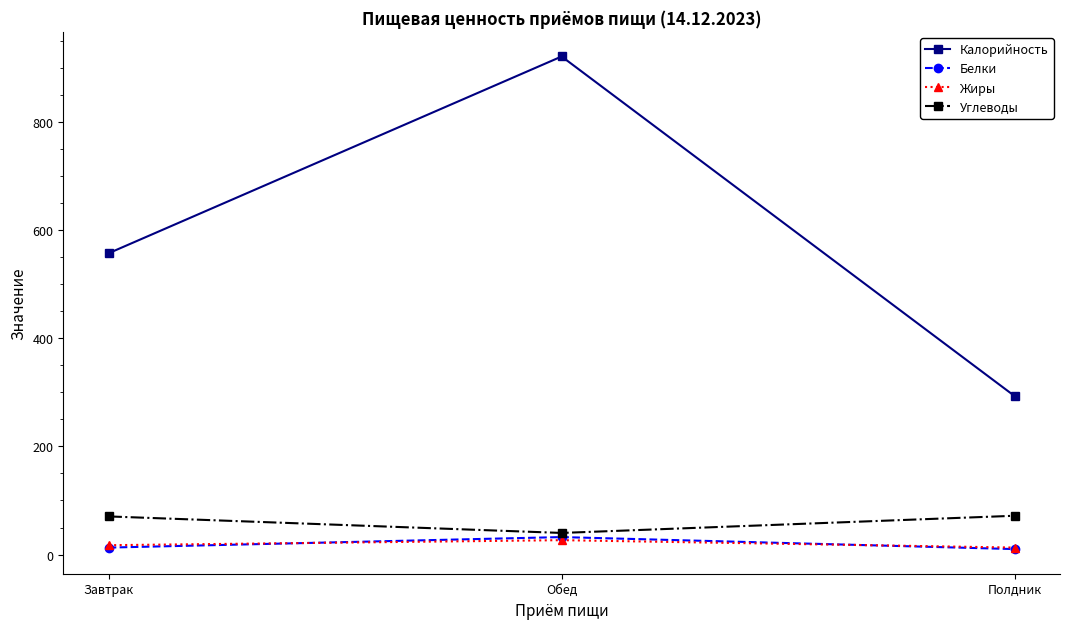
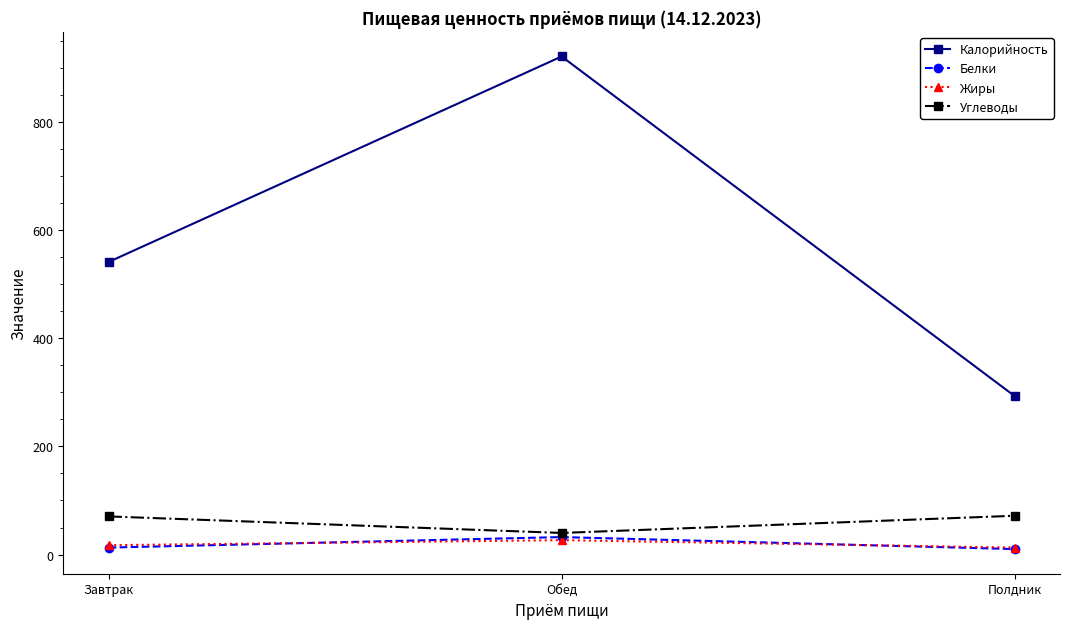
Калорийность, Завтрак: 560 -> 540
